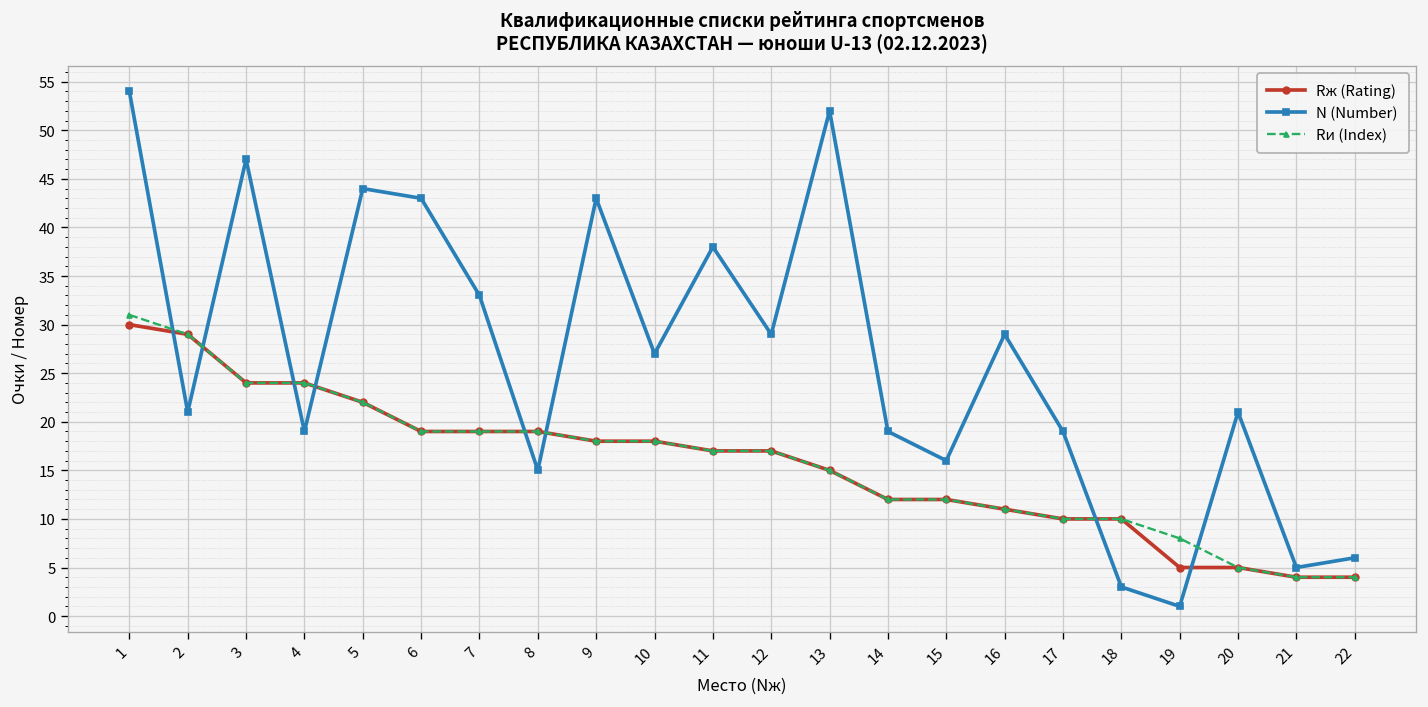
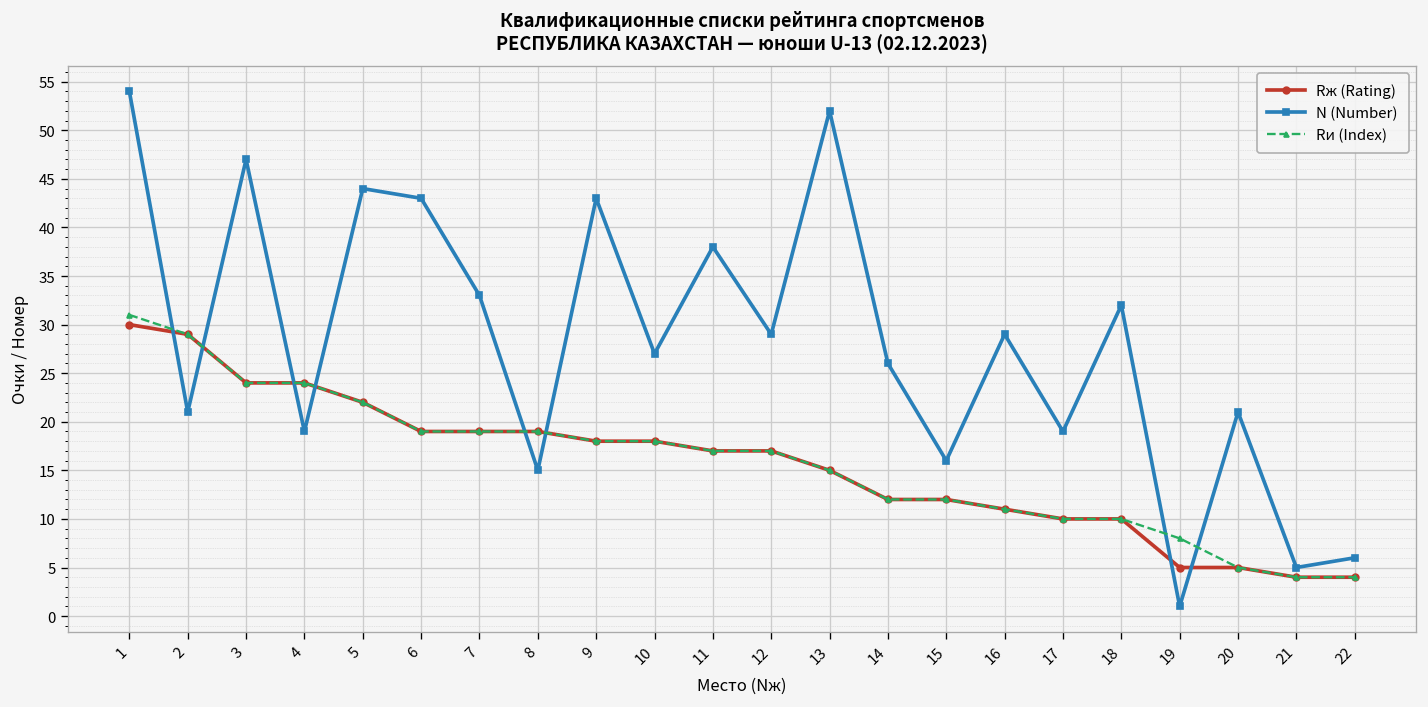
N (Number), 14: 19 -> 26
N (Number), 18: 3 -> 32
